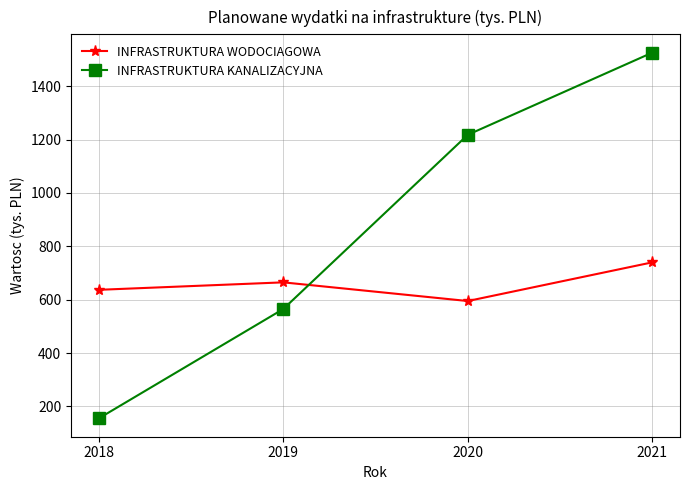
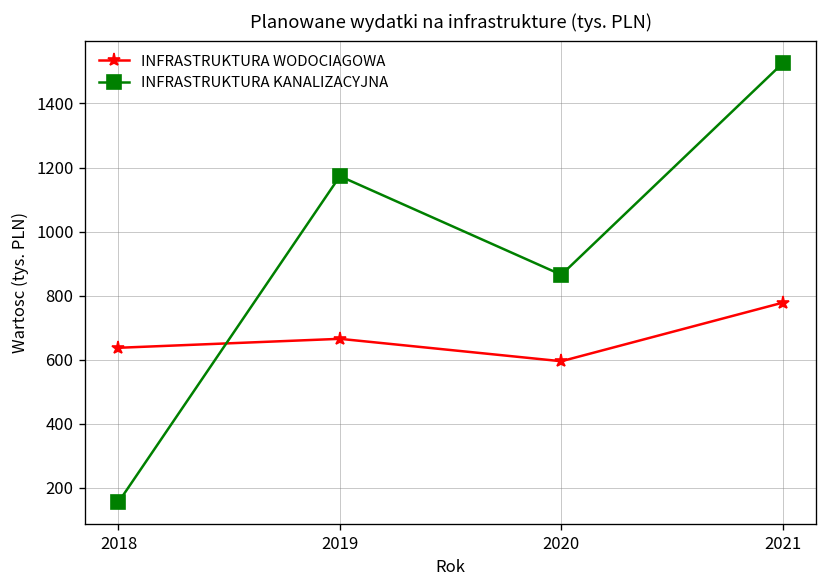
INFRASTRUKTURA KANALIZACYJNA, 2019: 570 -> 1170
INFRASTRUKTURA KANALIZACYJNA, 2020: 1220 -> 870
INFRASTRUKTURA WODOCIAGOWA, 2021: 740 -> 780
